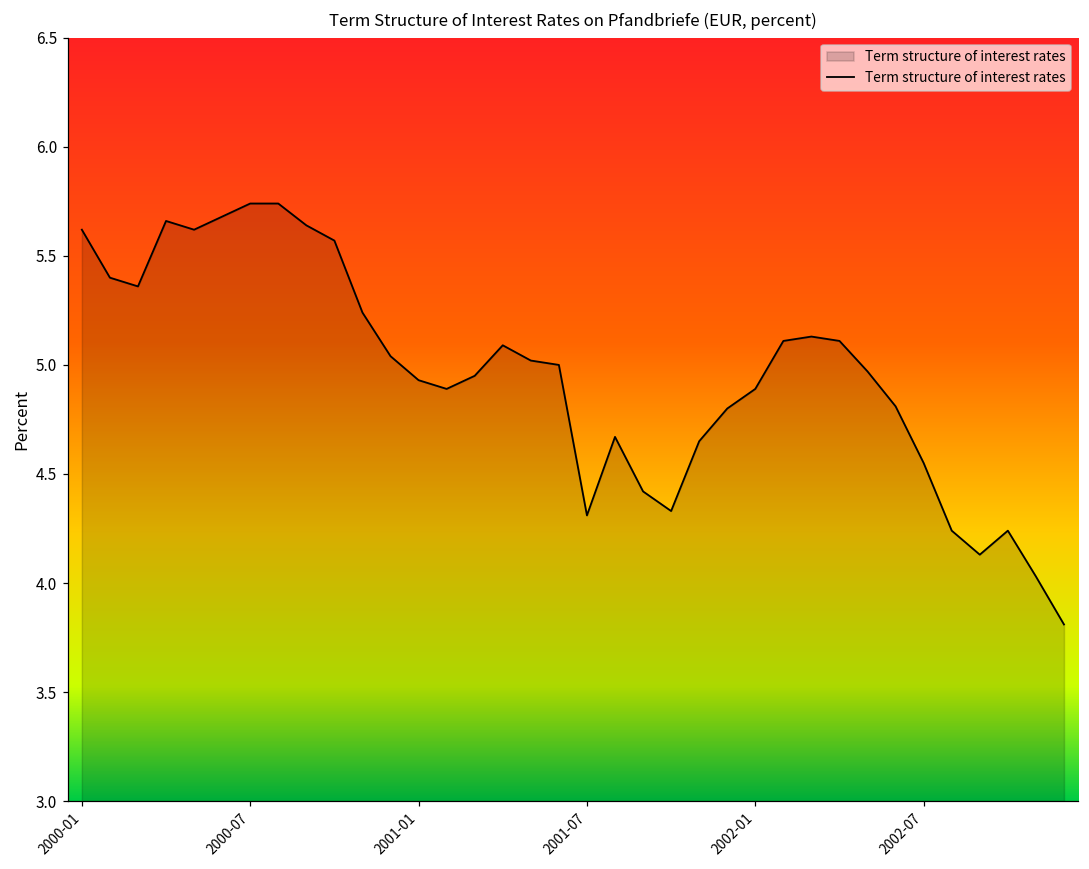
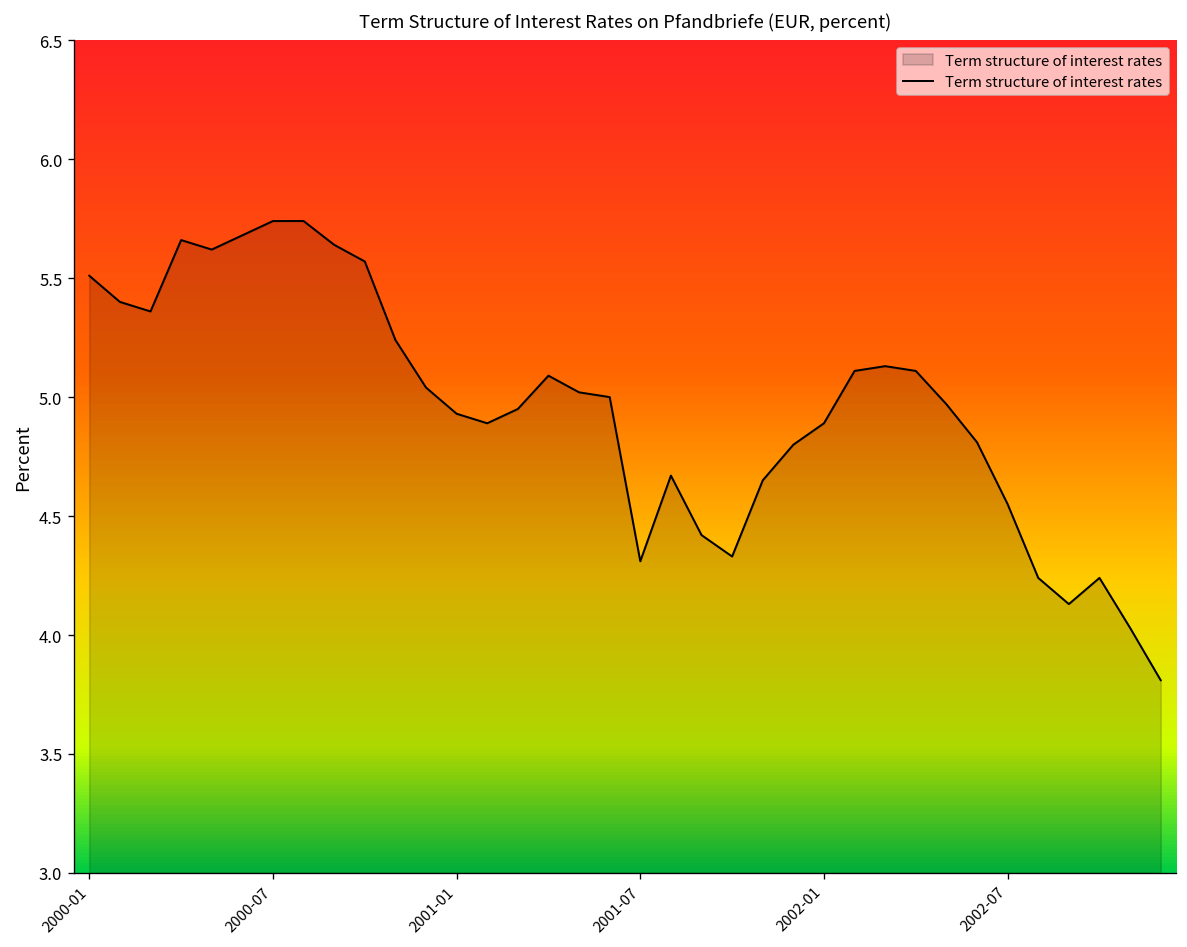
2000-01: 5.62 -> 5.51
